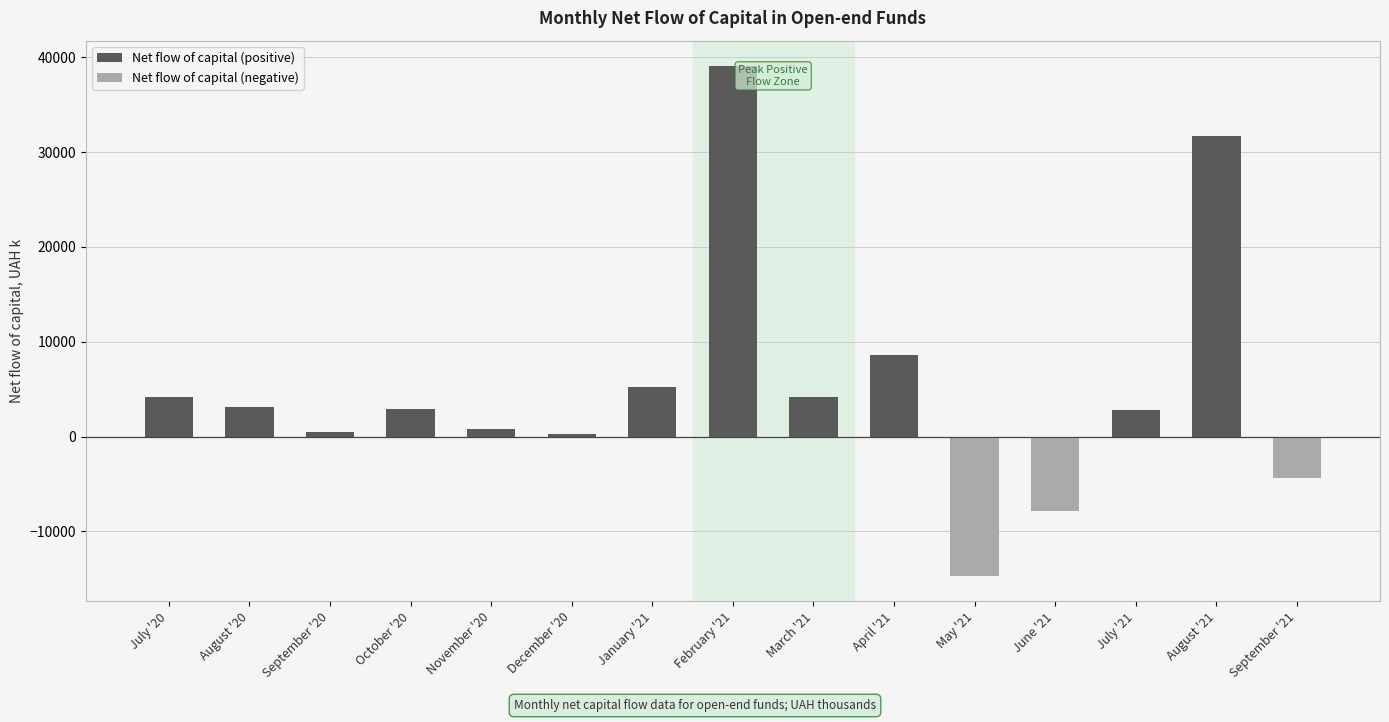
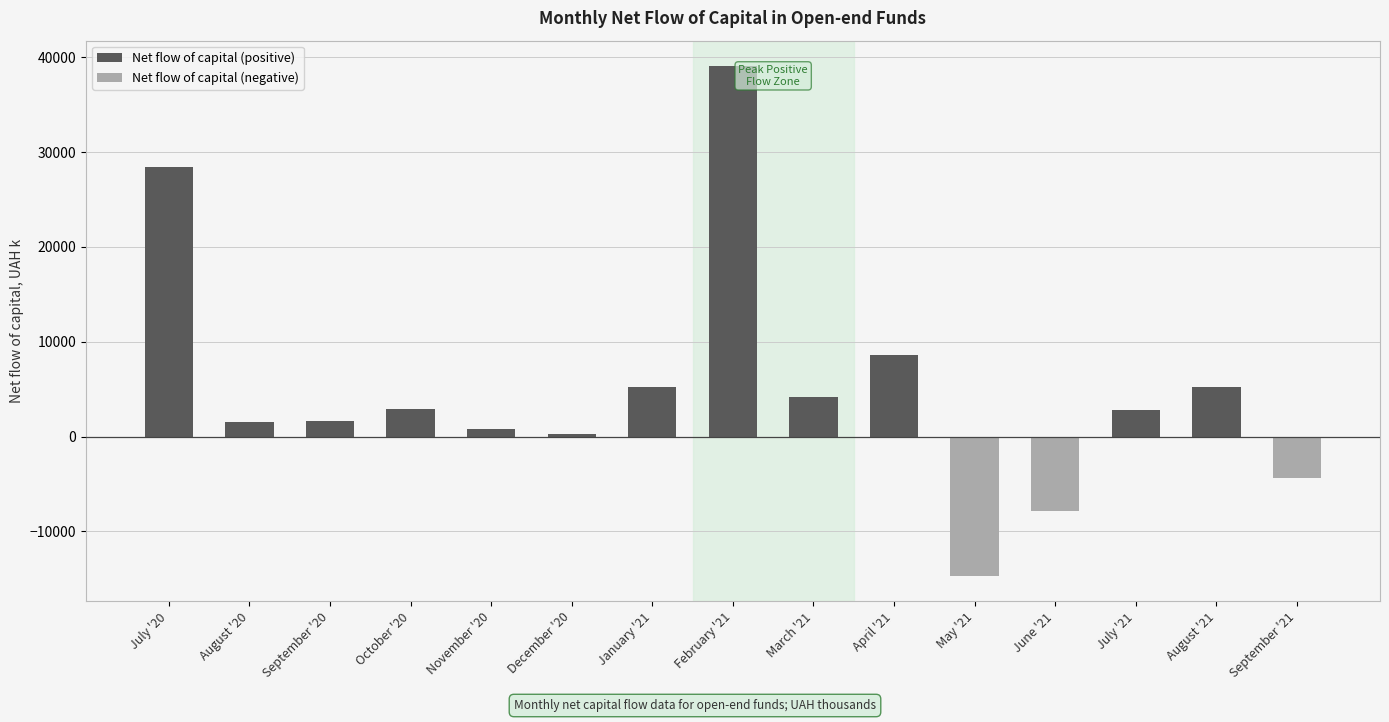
Net flow of capital (positive), July '20: 4000 -> 28000
Net flow of capital (positive), August '20: 3000 -> 2000
Net flow of capital (positive), September '20: 0 -> 2000
Net flow of capital (positive), August '21: 32000 -> 5000
